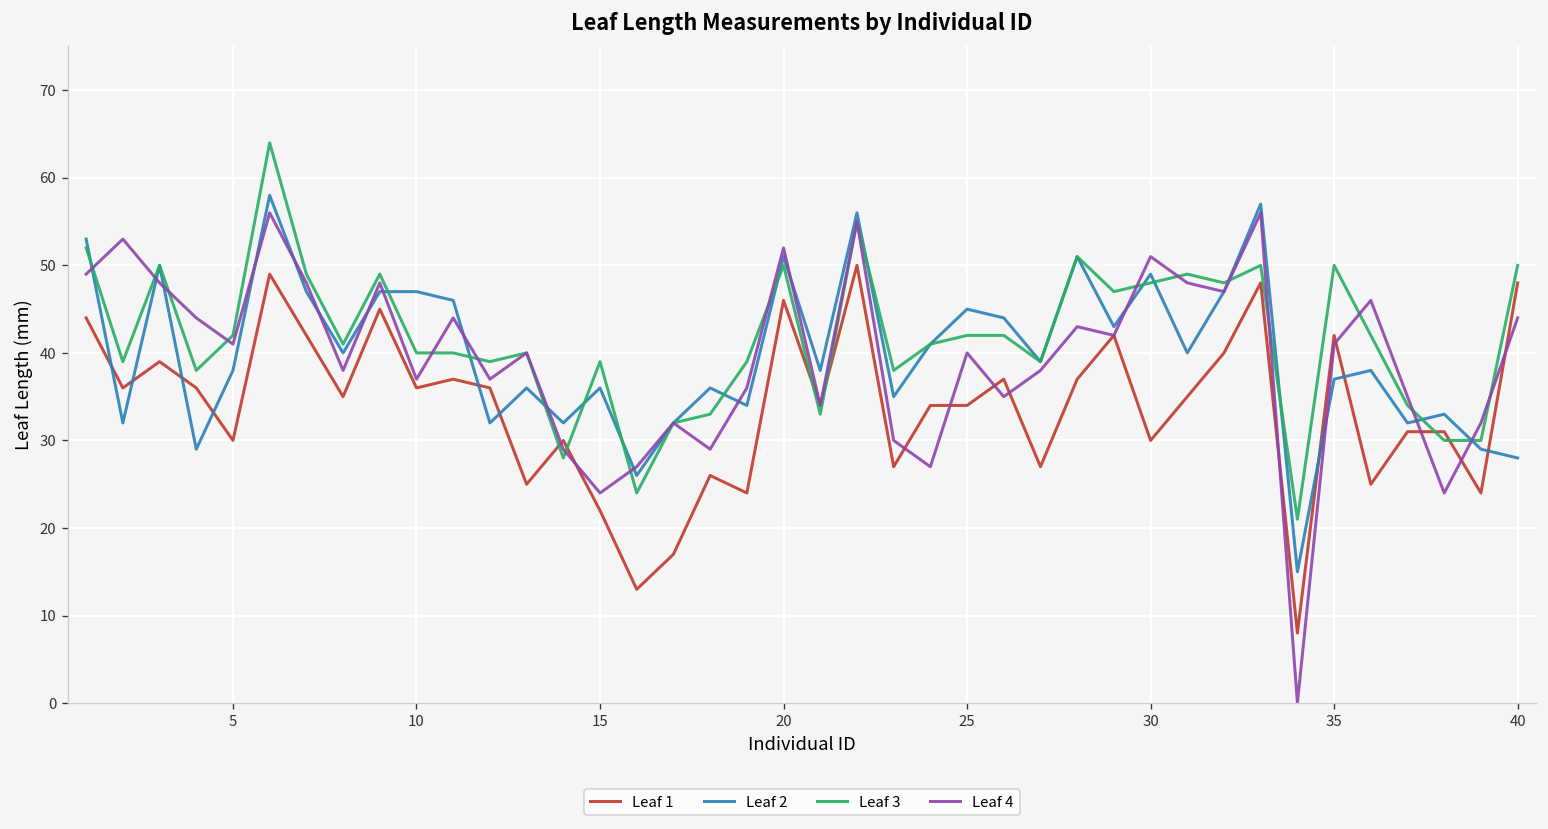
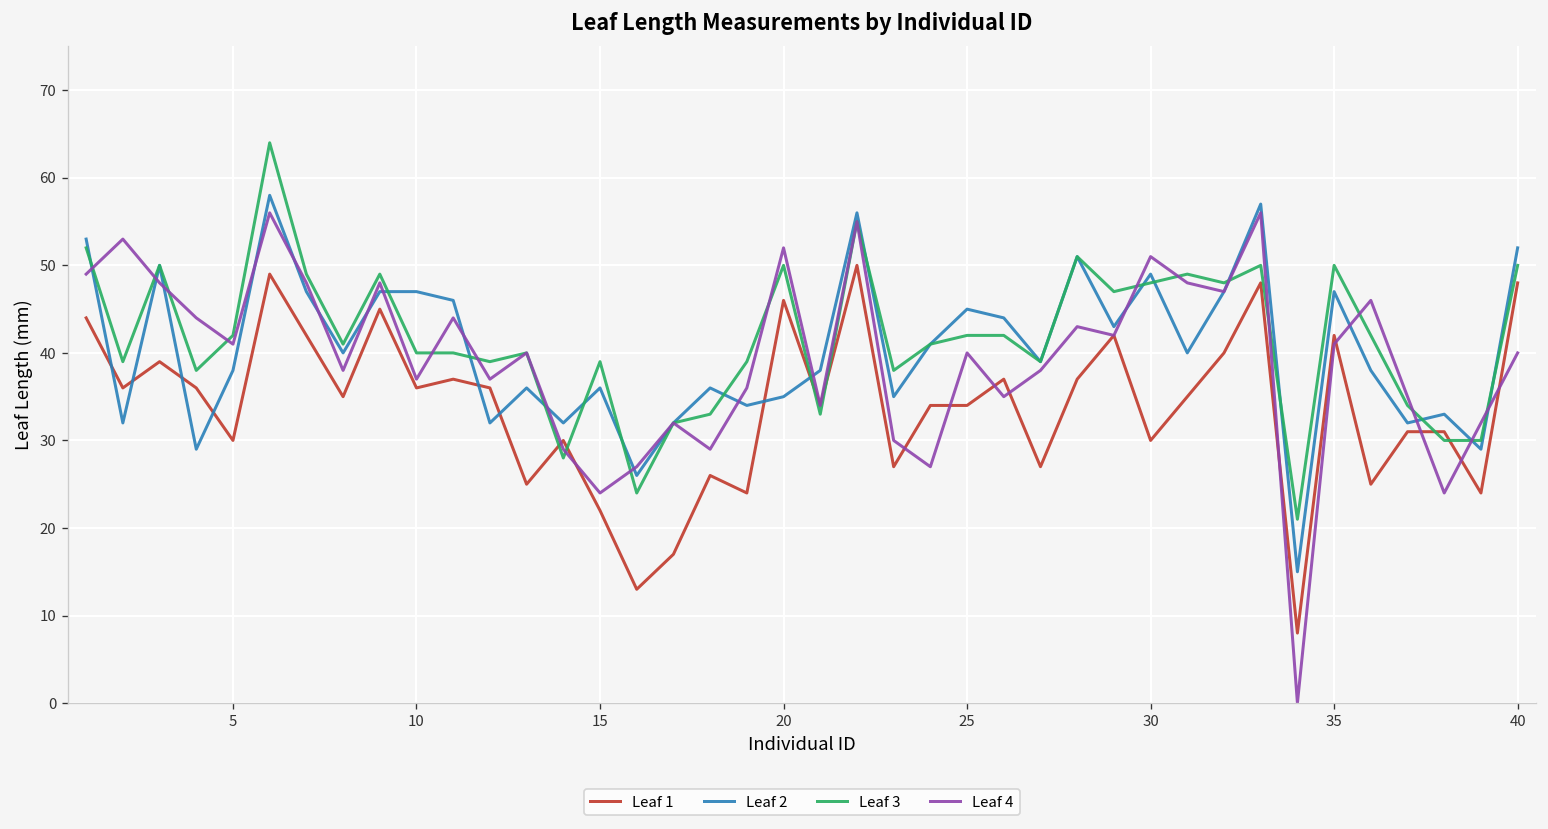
Leaf 2, 20: 51 -> 35
Leaf 2, 35: 37 -> 47
Leaf 2, 40: 28 -> 52
Leaf 4, 40: 44 -> 40
